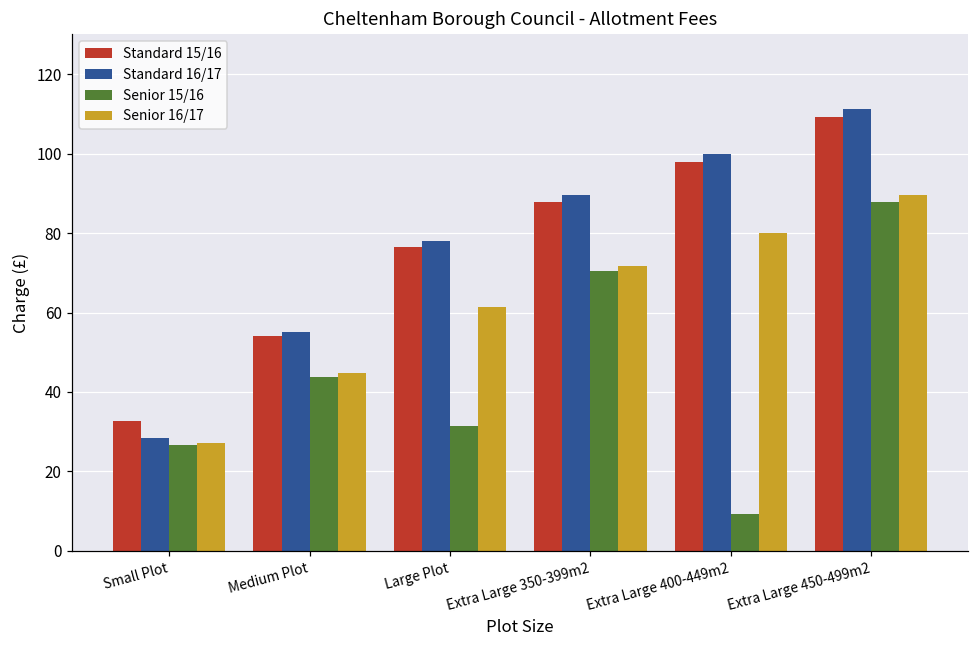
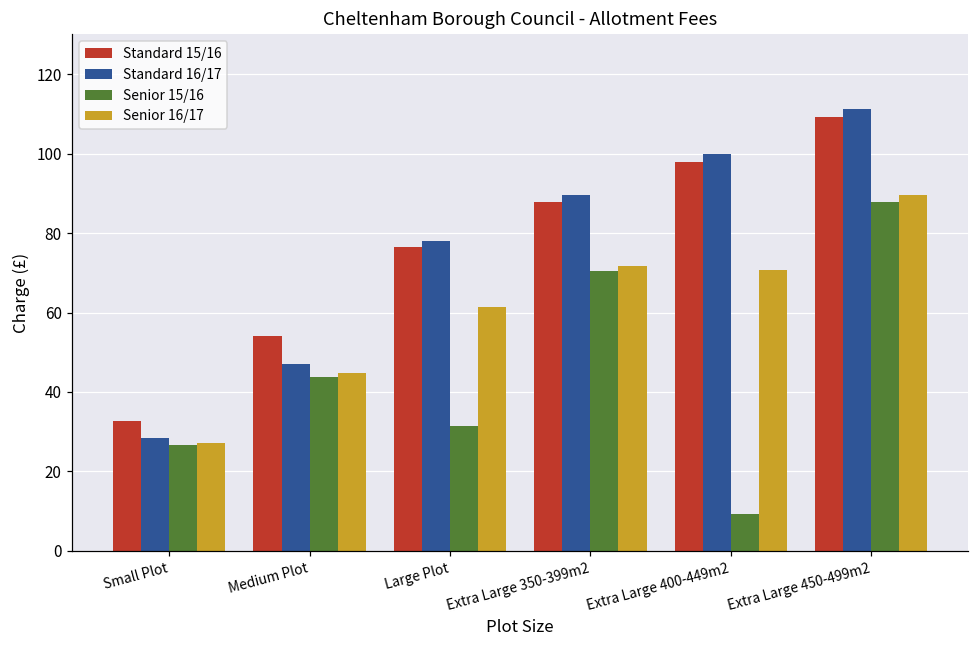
Standard 16/17, Medium Plot: 55 -> 47
Senior 16/17, Extra Large 400-449m2: 80 -> 71
